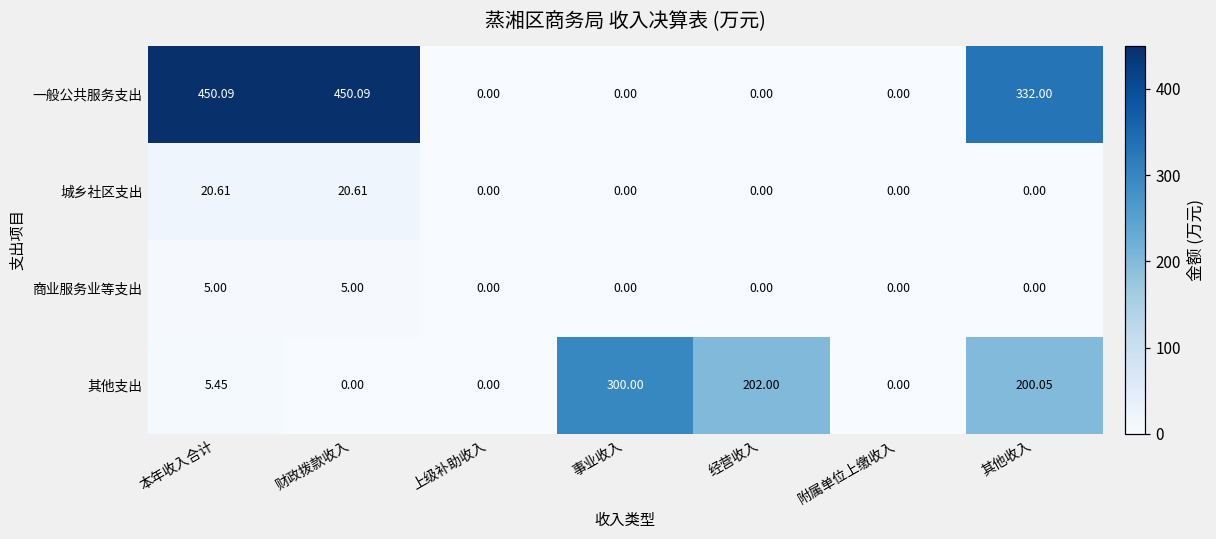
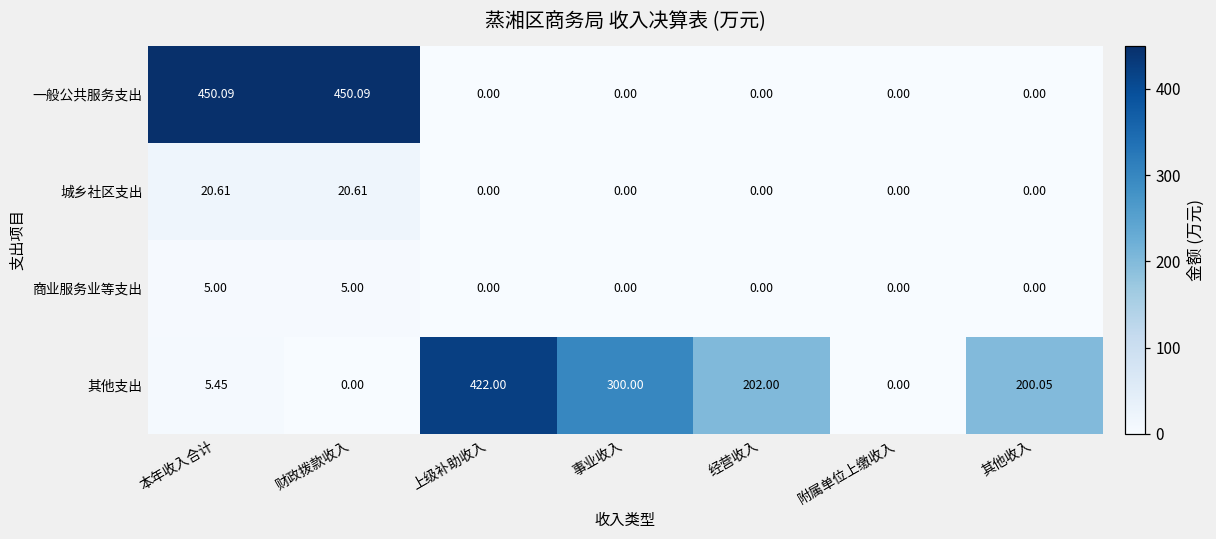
一般公共服务支出, 其他收入: 332.00 -> 0.00
其他支出, 上级补助收入: 0.00 -> 422.00
